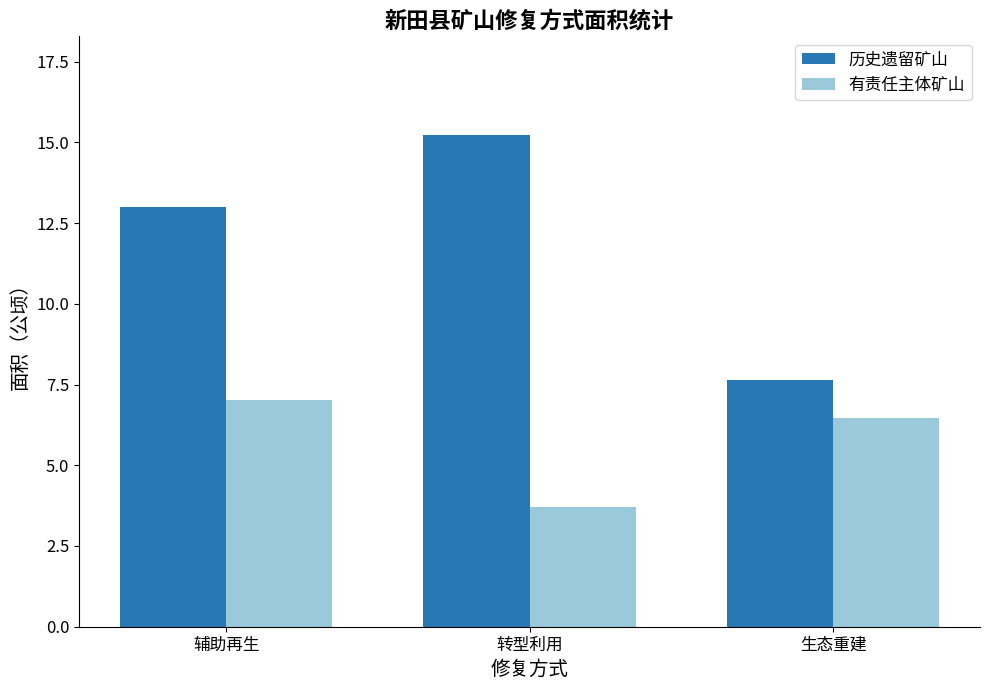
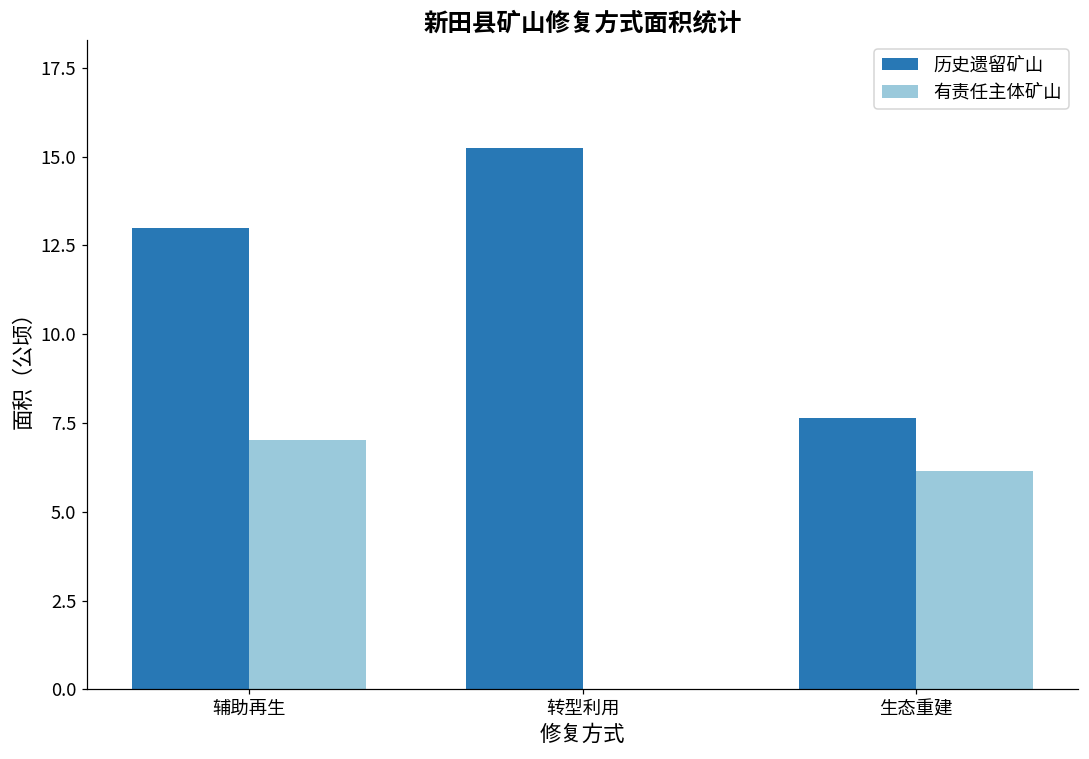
有责任主体矿山, 转型利用: 3.7 -> 0.0
有责任主体矿山, 生态重建: 6.5 -> 6.1
